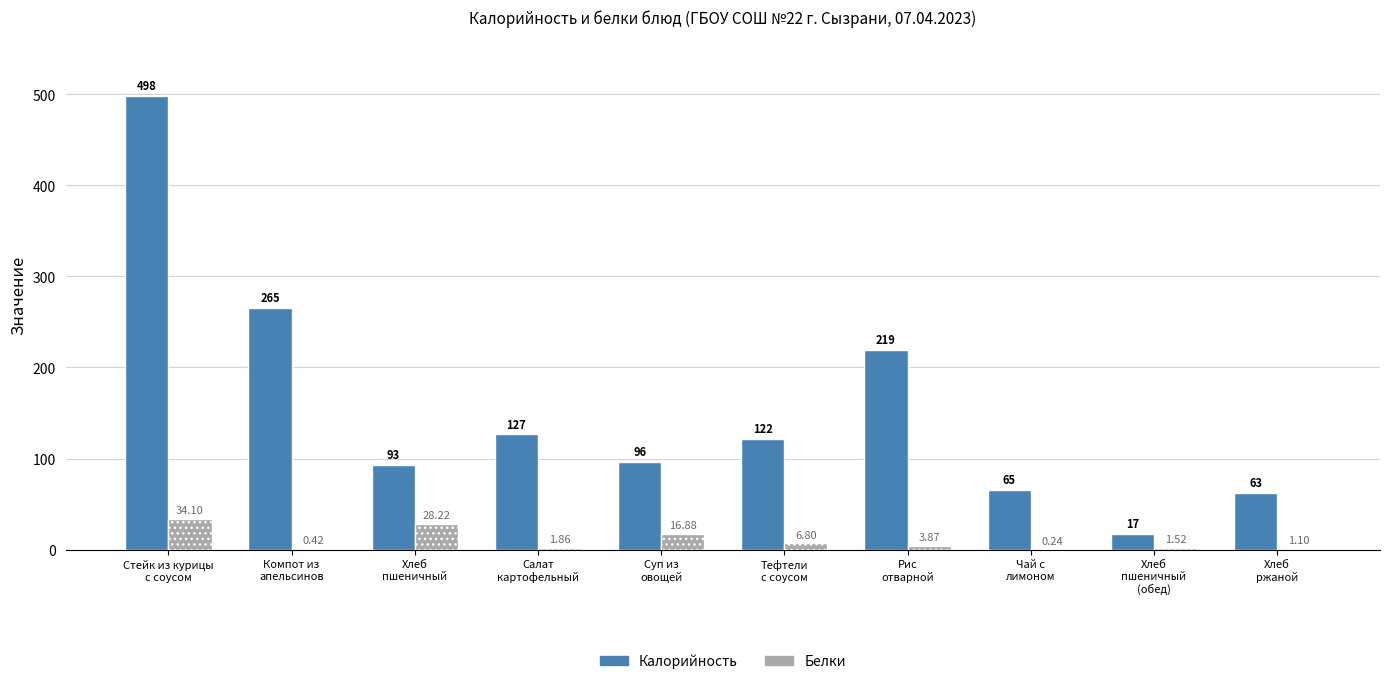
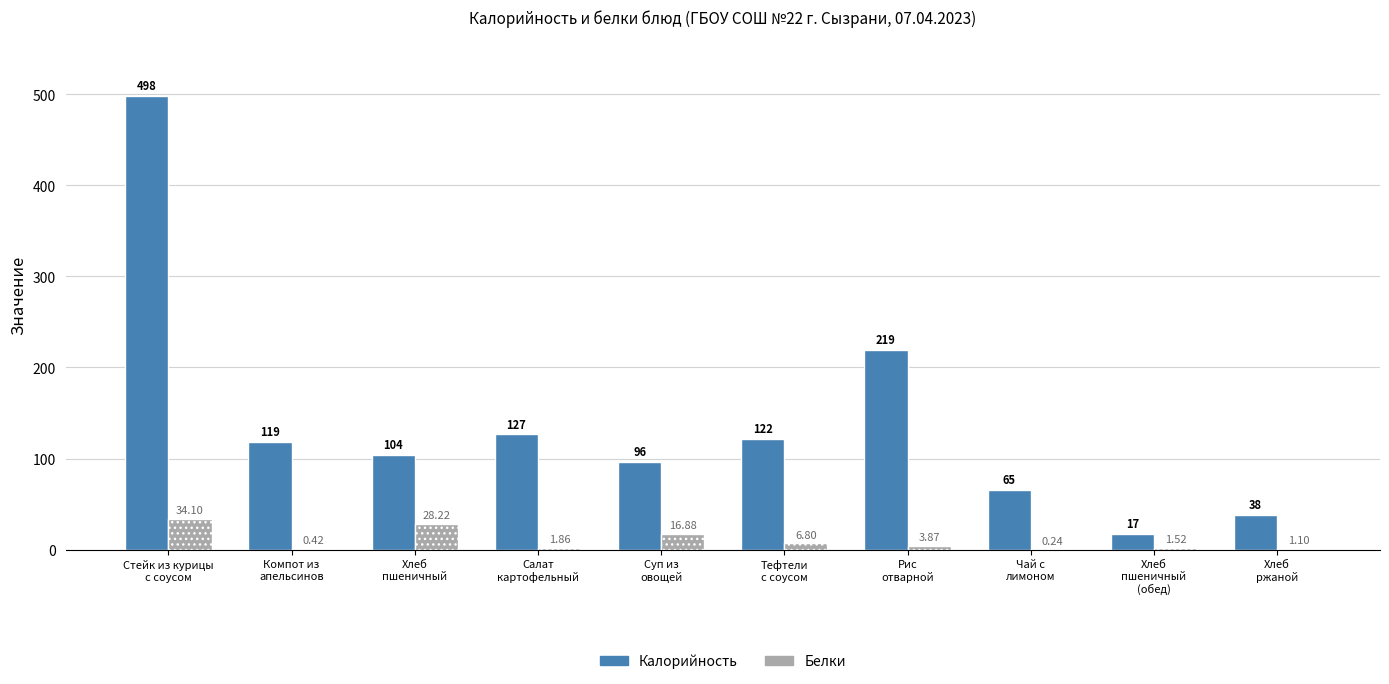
Калорийность, Компот из апельсинов: 265 -> 119
Калорийность, Хлеб пшеничный: 93 -> 104
Калорийность, Хлеб ржаной: 63 -> 38
